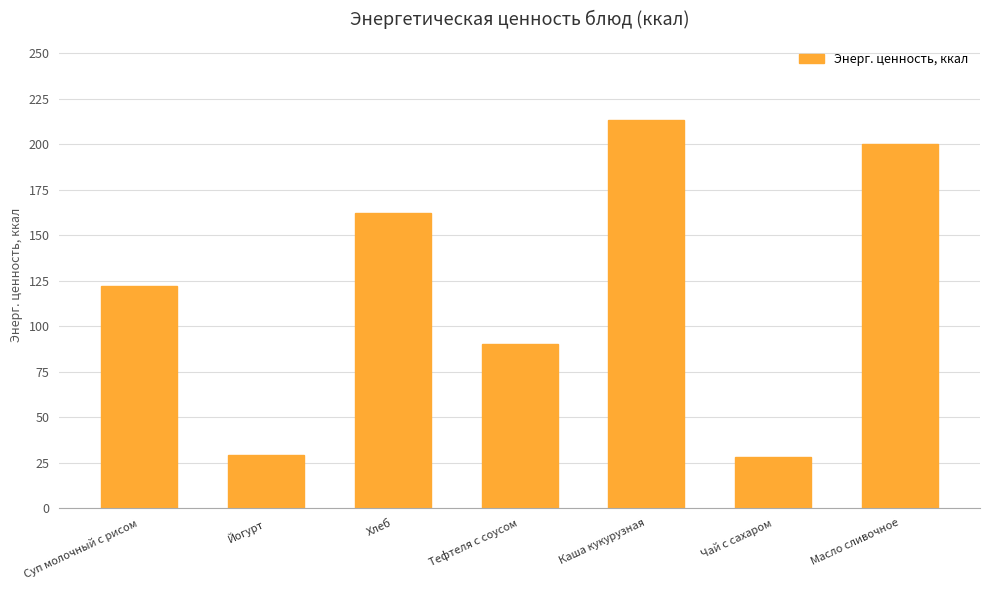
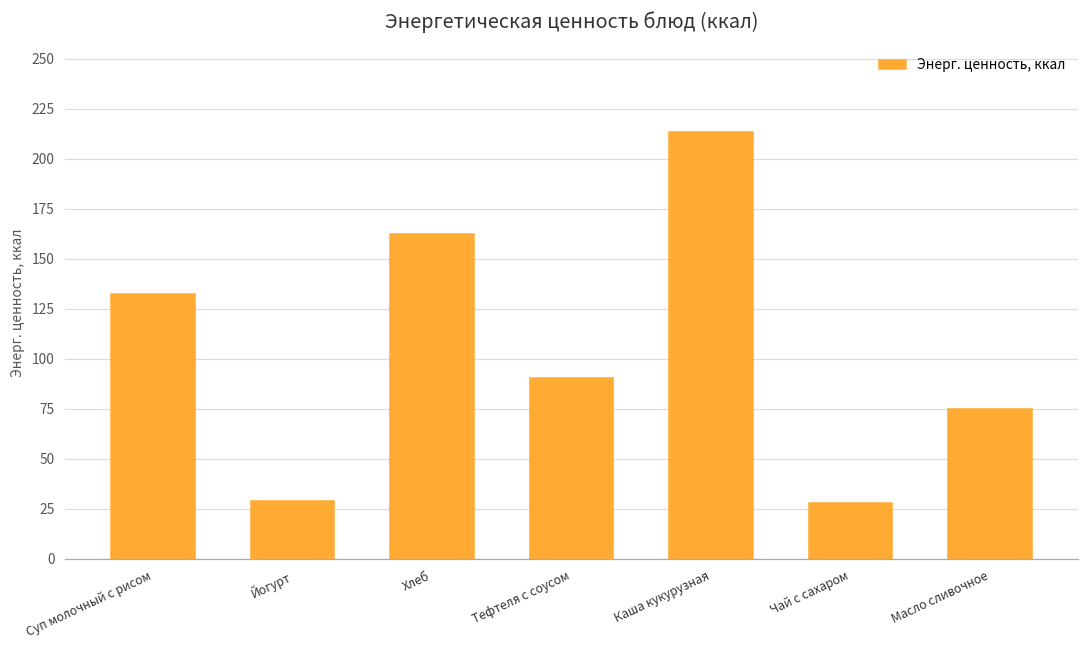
Суп молочный с рисом: 122 -> 132
Масло сливочное: 200 -> 75
